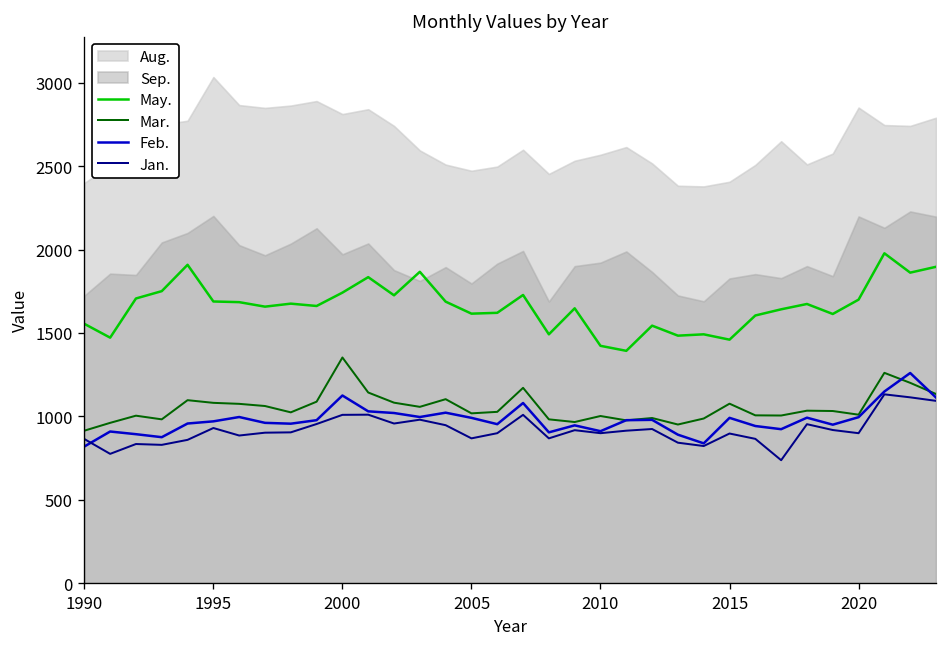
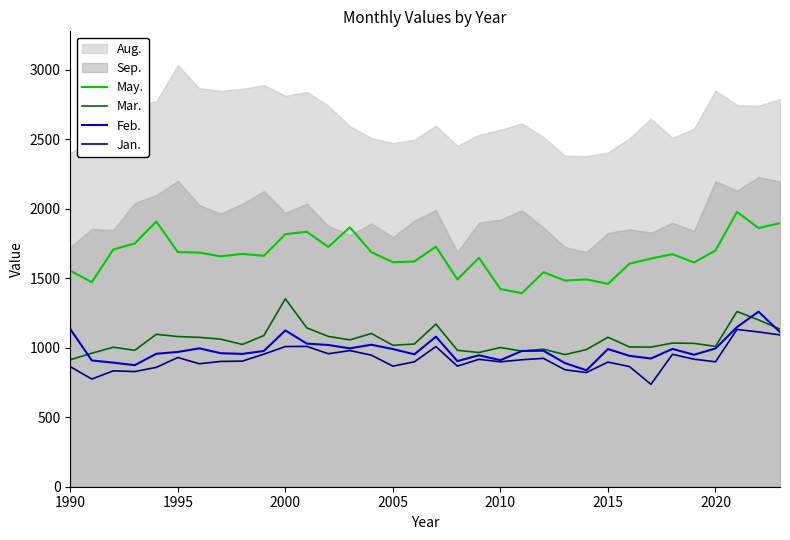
Feb., 1990: 820 -> 1140
May., 2000: 1740 -> 1820
